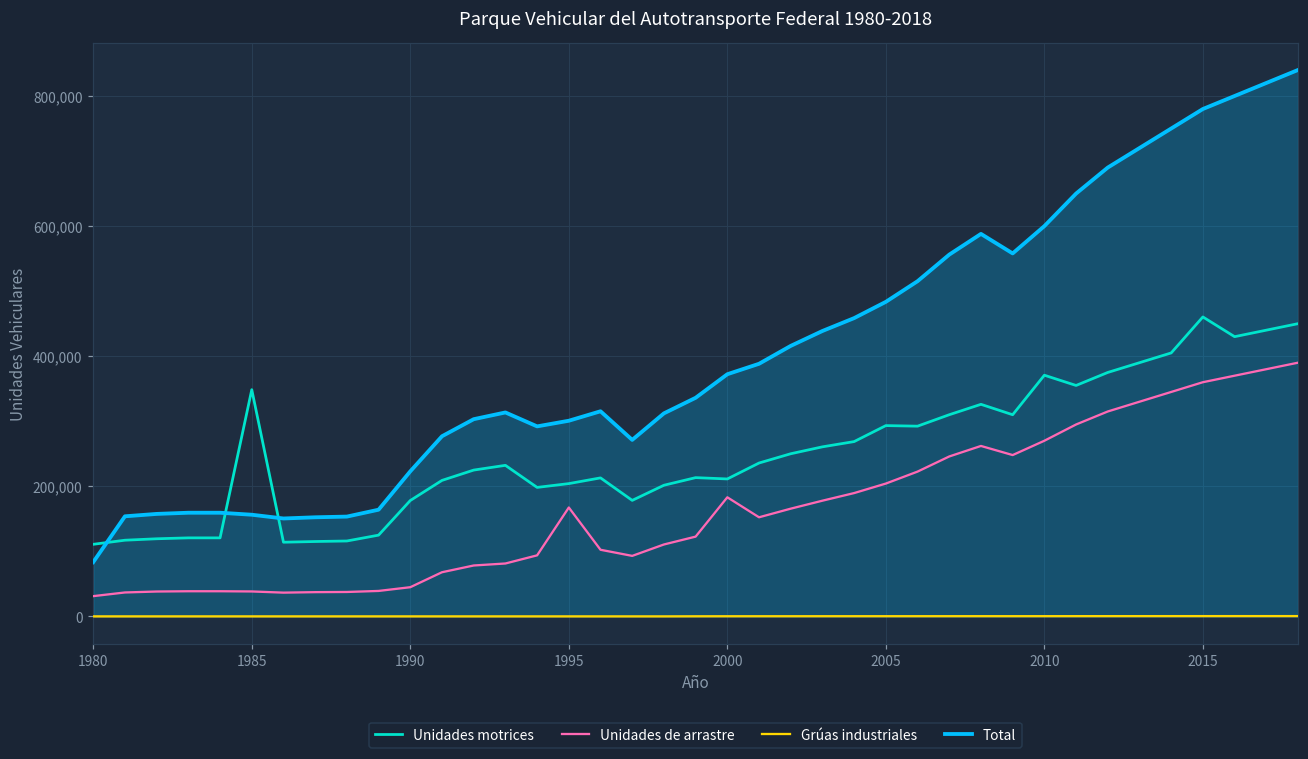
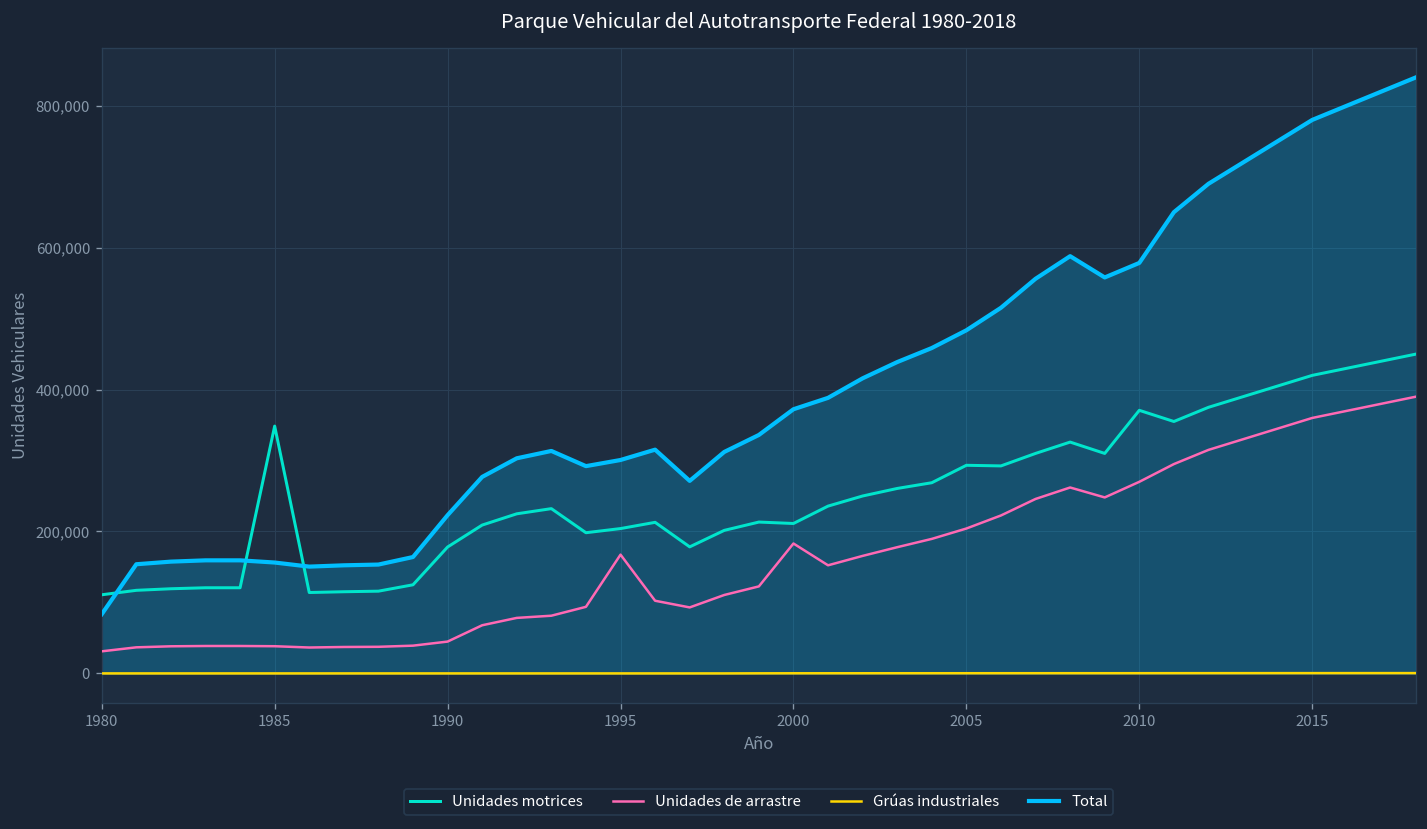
Total, 2010: 600,000 -> 580,000
Unidades motrices, 2015: 460,000 -> 420,000
